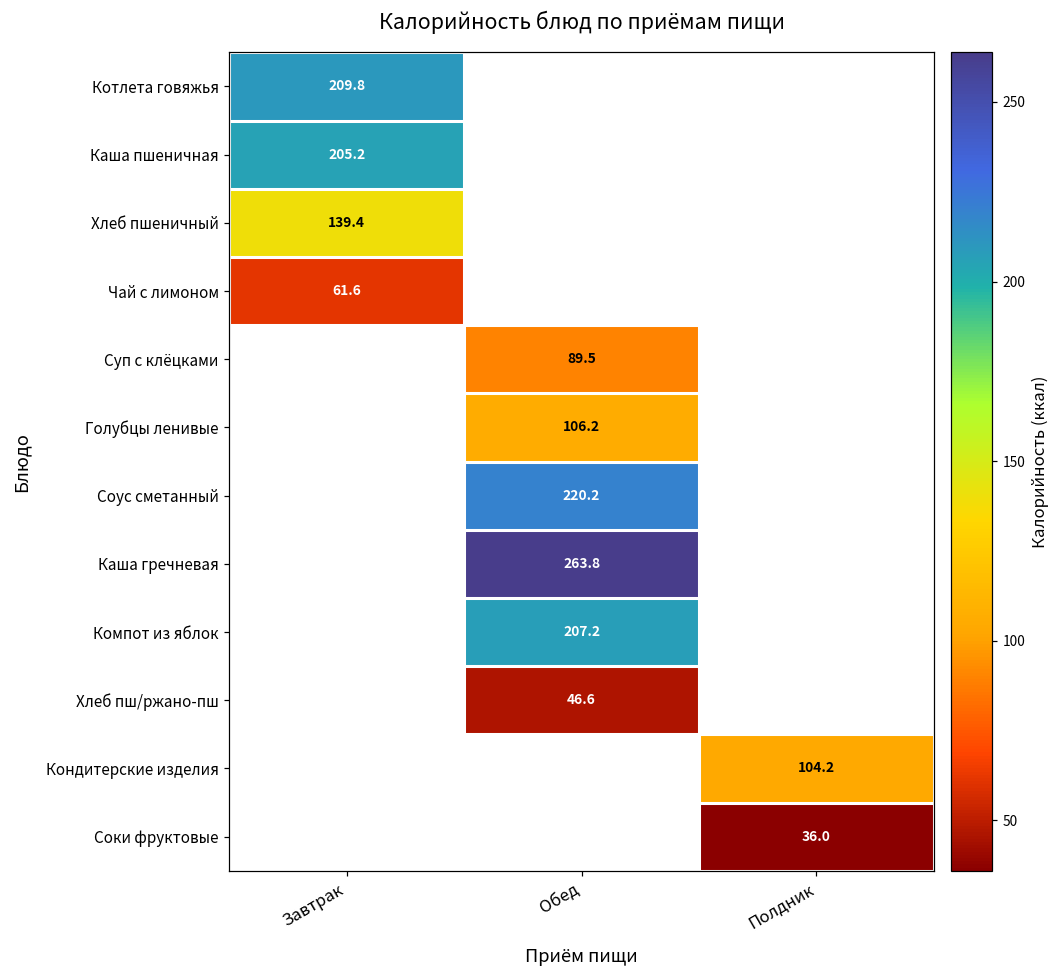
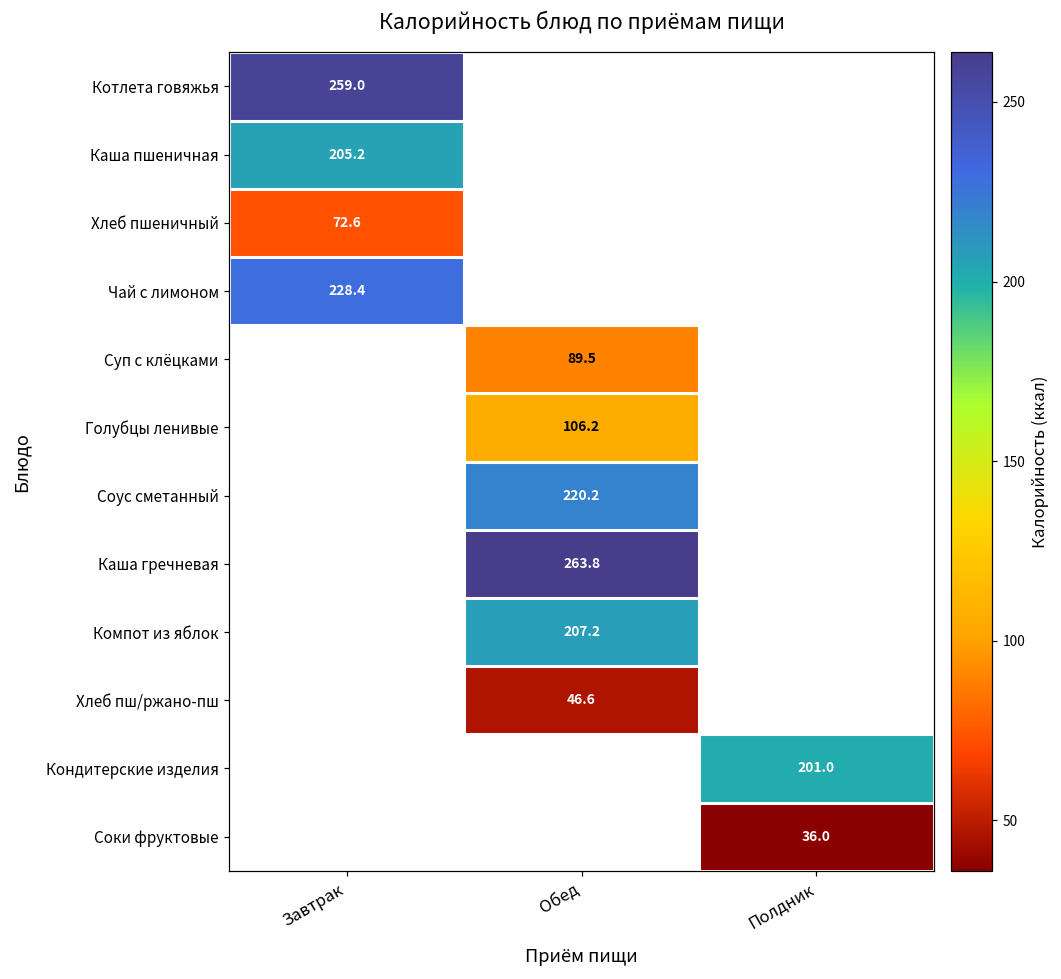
Котлета говяжья, Завтрак: 209.8 -> 259.0
Хлеб пшеничный, Завтрак: 139.4 -> 72.6
Чай с лимоном, Завтрак: 61.6 -> 228.4
Кондитерские изделия, Полдник: 104.2 -> 201.0
